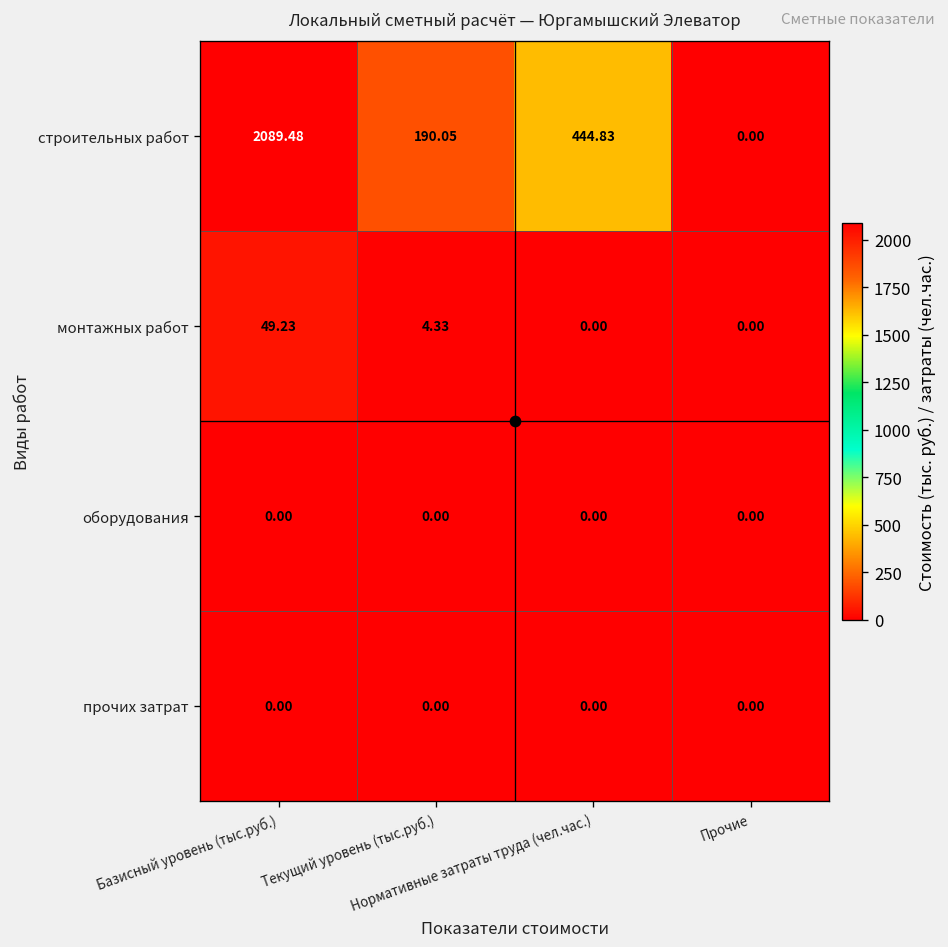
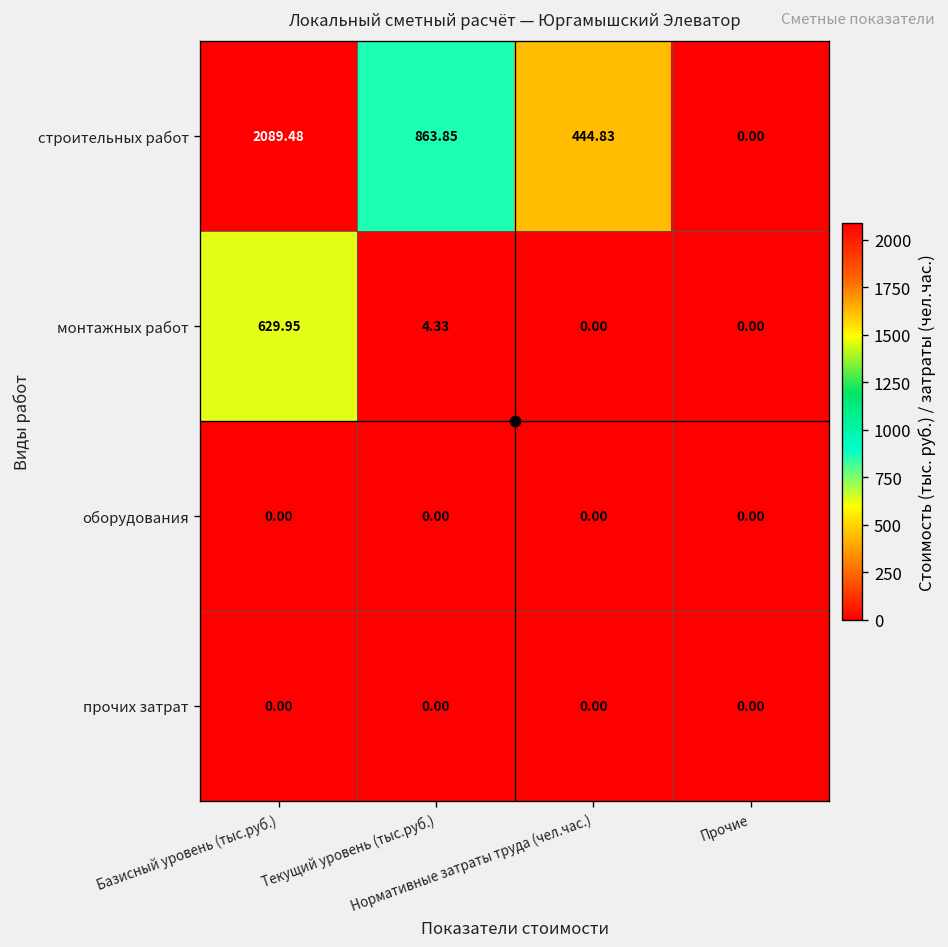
строительных работ, Текущий уровень (тыс.руб.): 190.05 -> 863.85
монтажных работ, Базисный уровень (тыс.руб.): 49.23 -> 629.95
